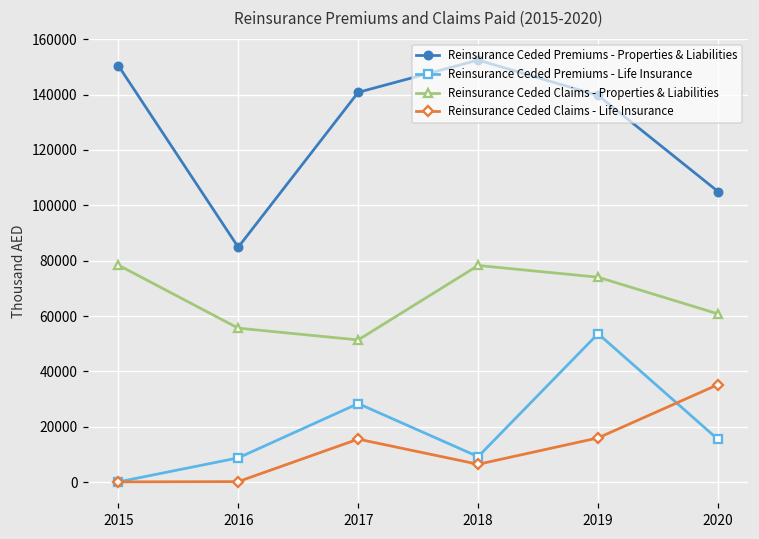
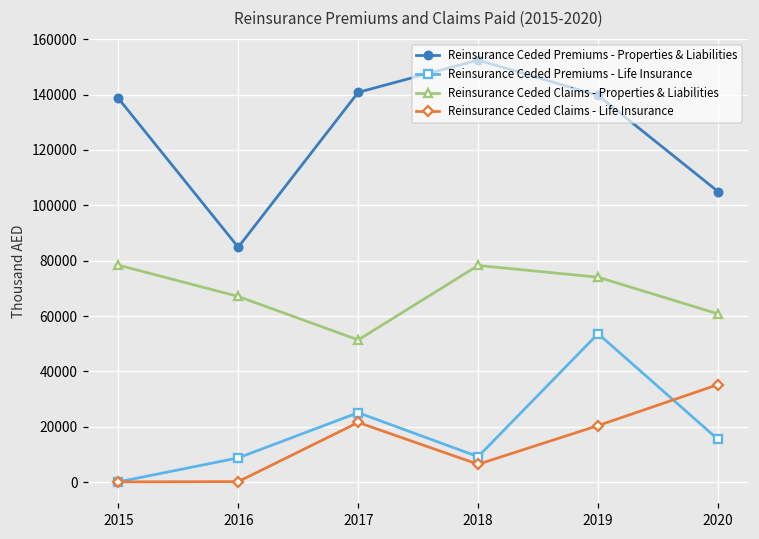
Reinsurance Ceded Premiums - Properties & Liabilities, 2015: 150000 -> 139000
Reinsurance Ceded Claims - Properties & Liabilities, 2016: 56000 -> 67000
Reinsurance Ceded Premiums - Life Insurance, 2017: 28000 -> 25000
Reinsurance Ceded Claims - Life Insurance, 2017: 16000 -> 22000
Reinsurance Ceded Claims - Life Insurance, 2019: 16000 -> 20000
